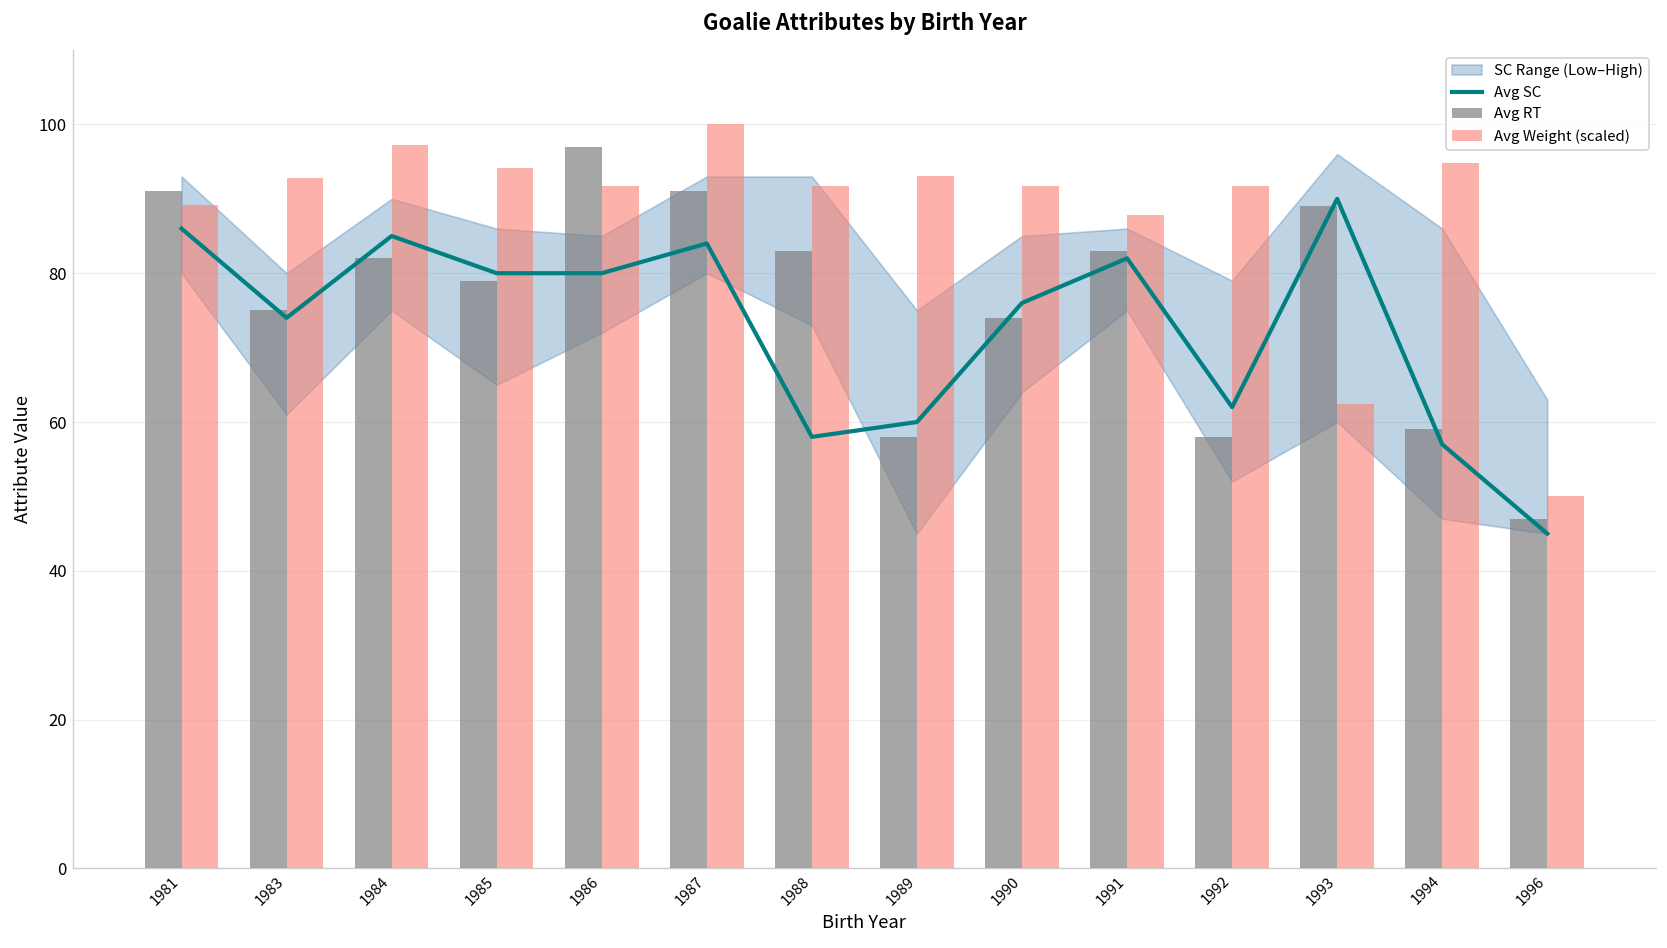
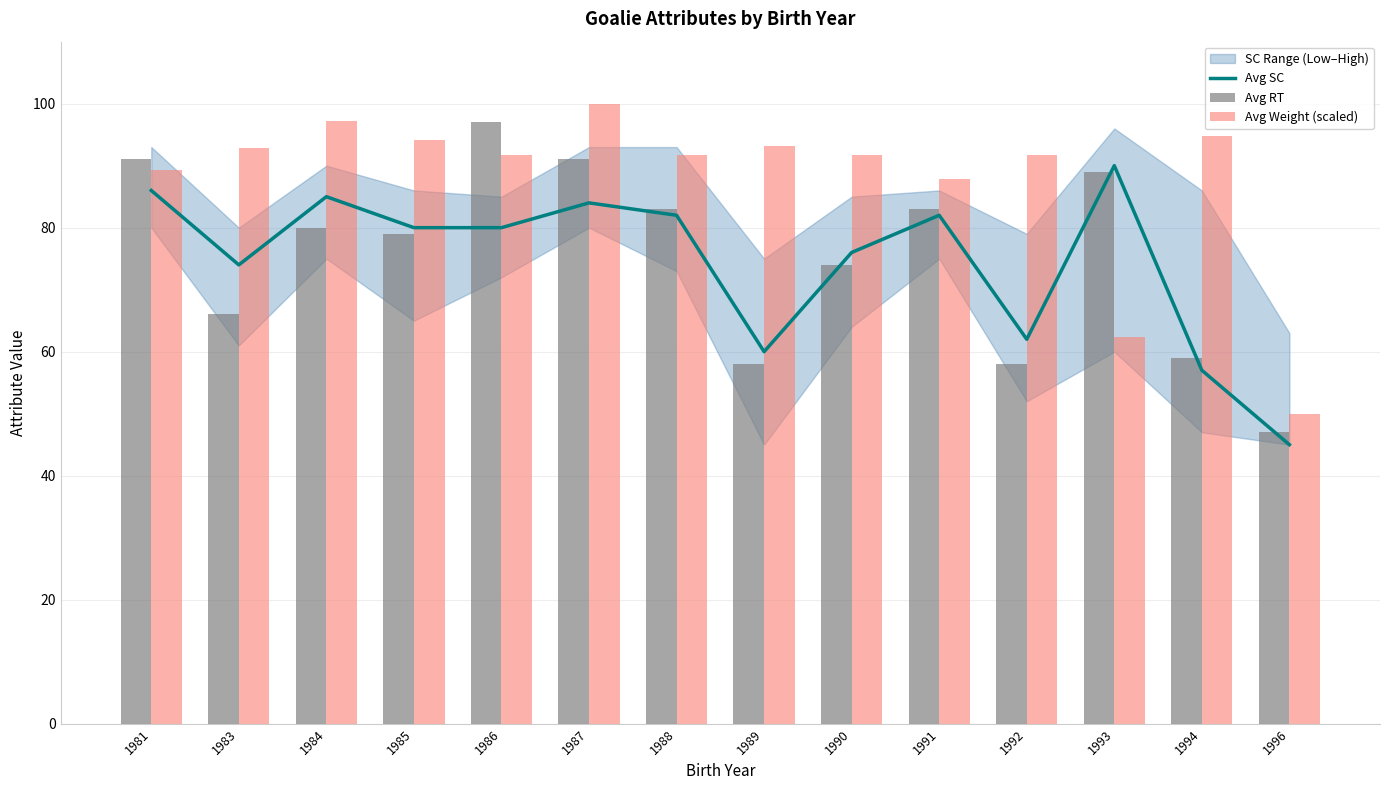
Avg RT, 1983: 75 -> 66
Avg RT, 1984: 82 -> 80
Avg SC, 1988: 58 -> 82
